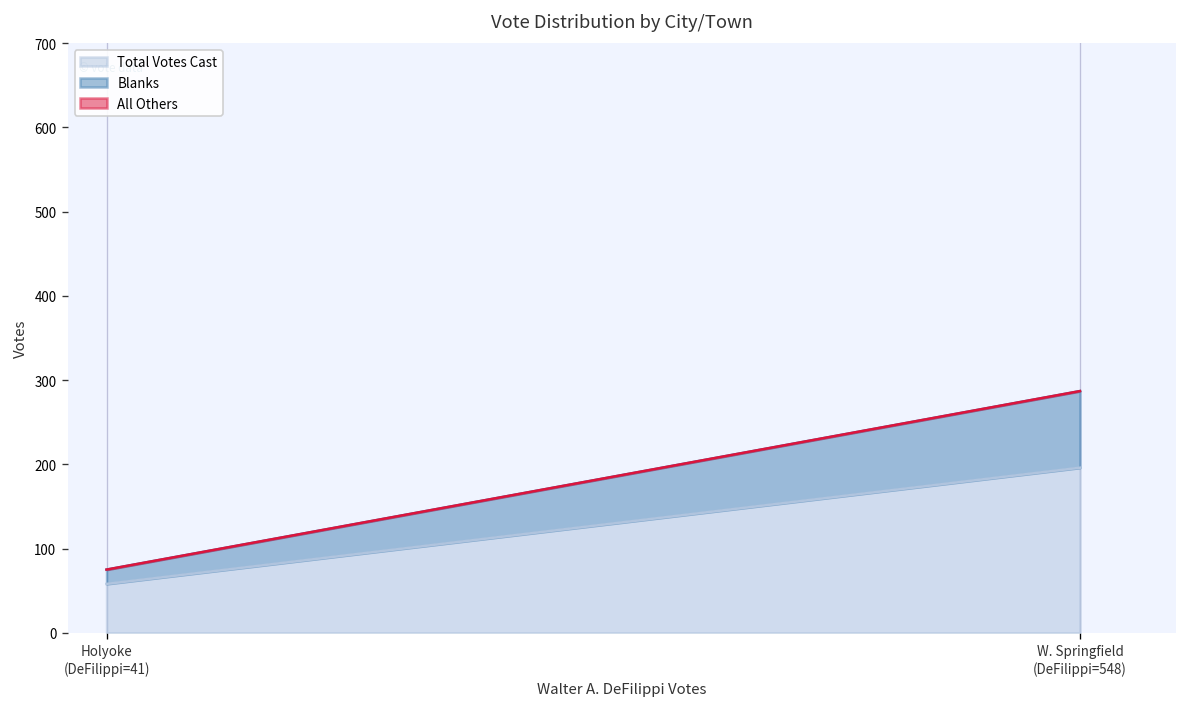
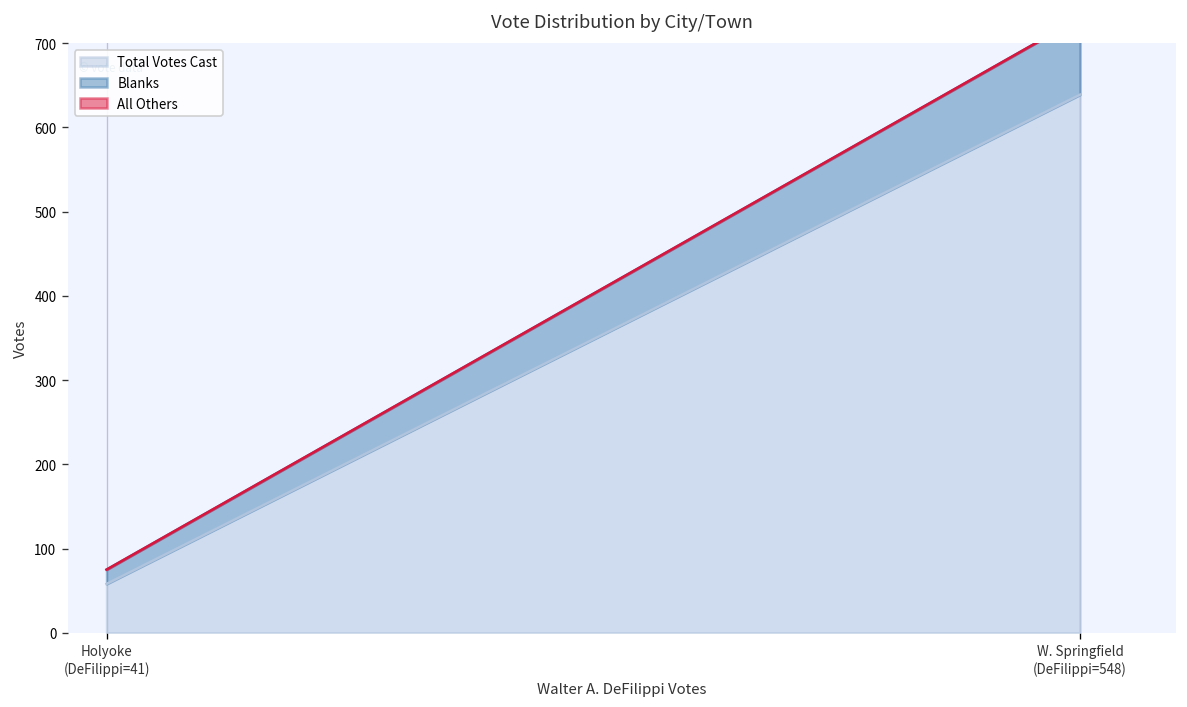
Total Votes Cast, W. Springfield (DeFilippi=548): 200 -> 640
